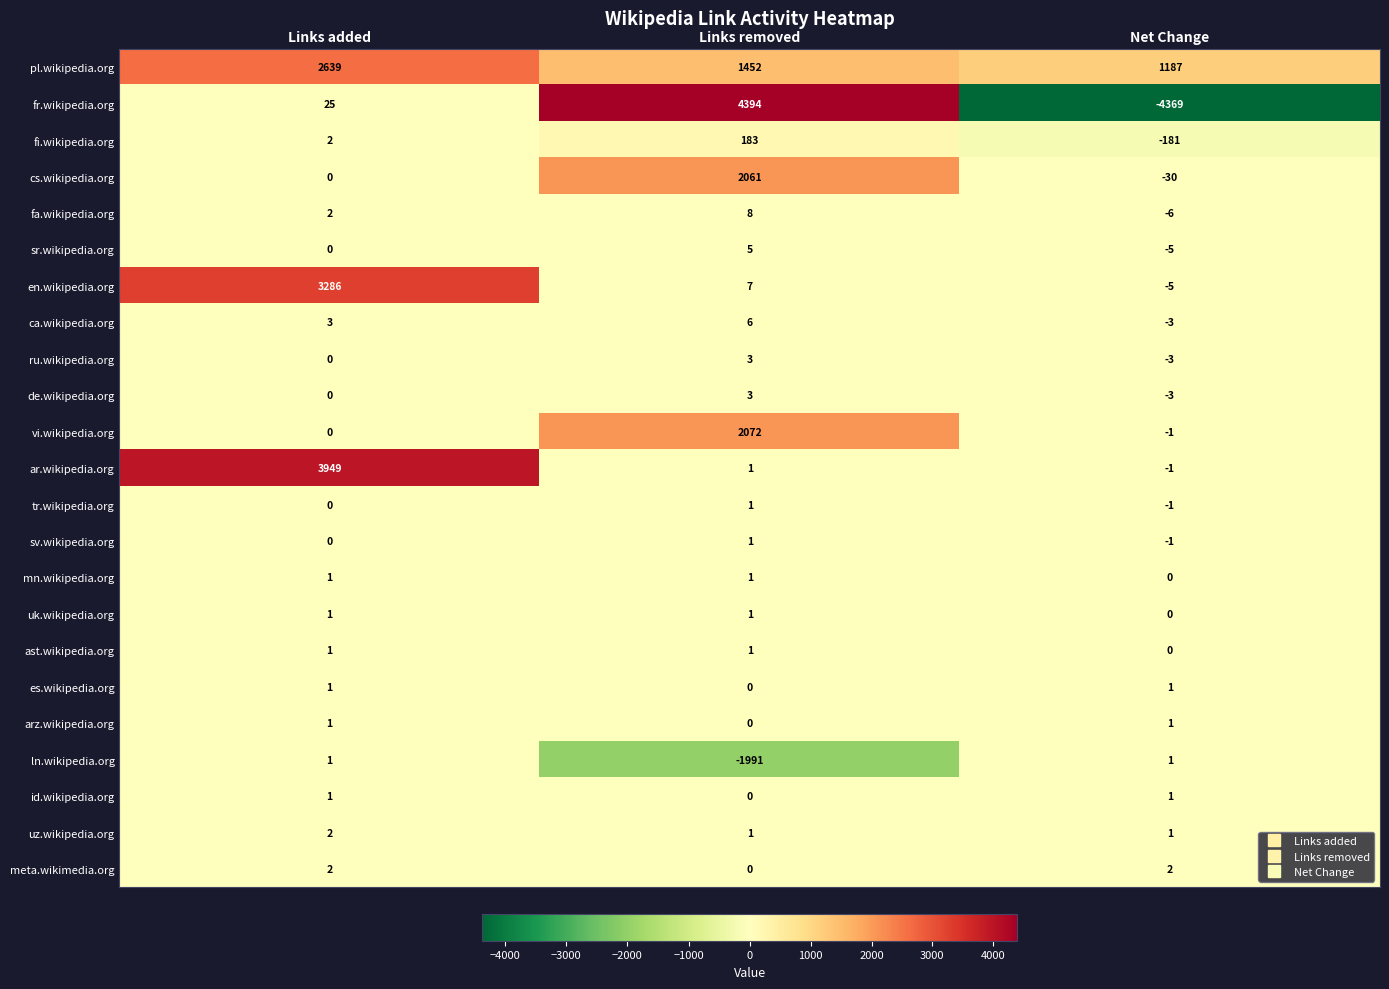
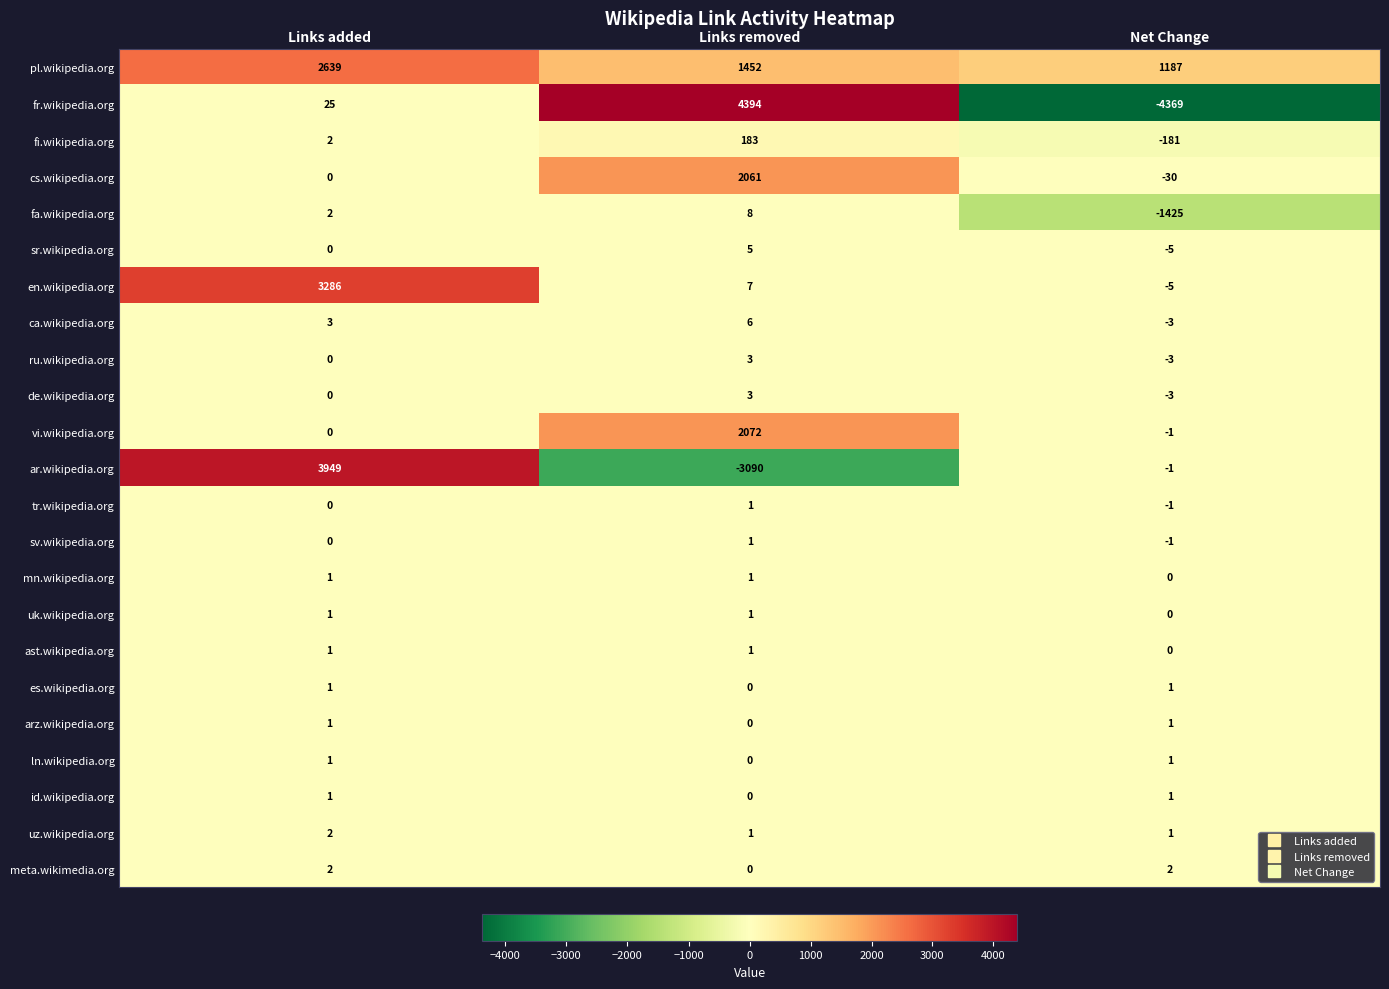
fa.wikipedia.org, Net Change: -6 -> -1425
ar.wikipedia.org, Links removed: 1 -> -3090
ln.wikipedia.org, Links removed: -1991 -> 0
